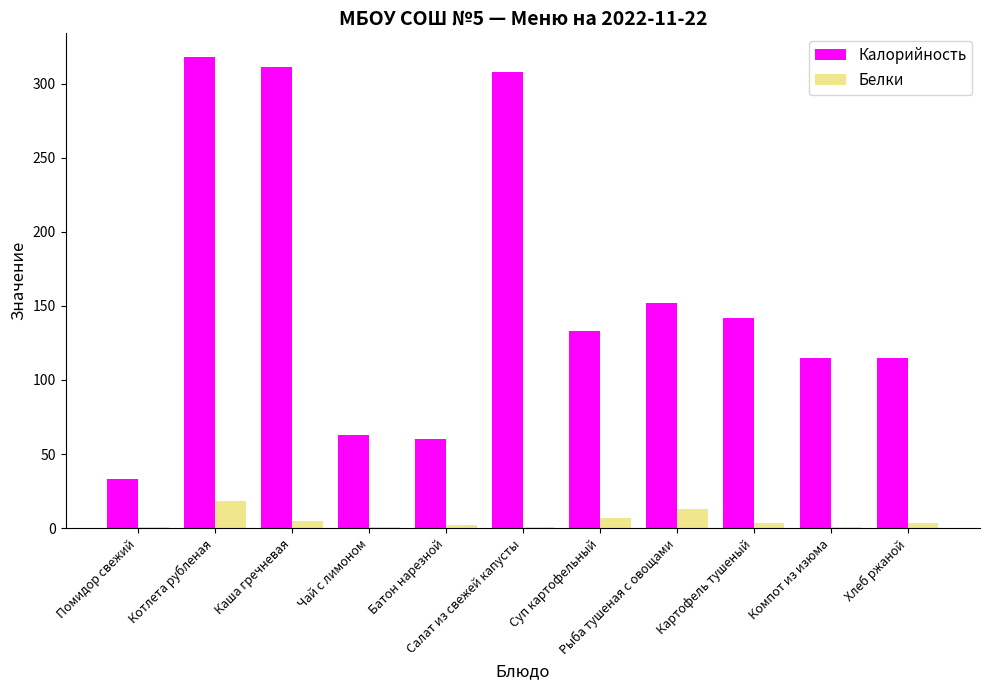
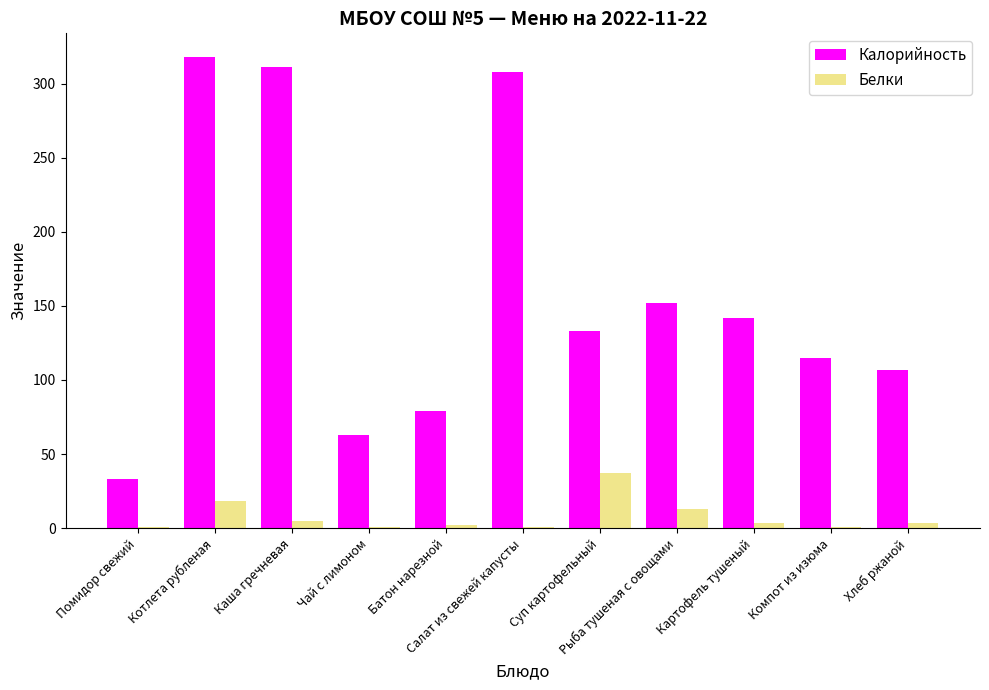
Калорийность, Батон нарезной: 60 -> 79
Белки, Суп картофельный: 7 -> 37
Калорийность, Хлеб ржаной: 115 -> 107
